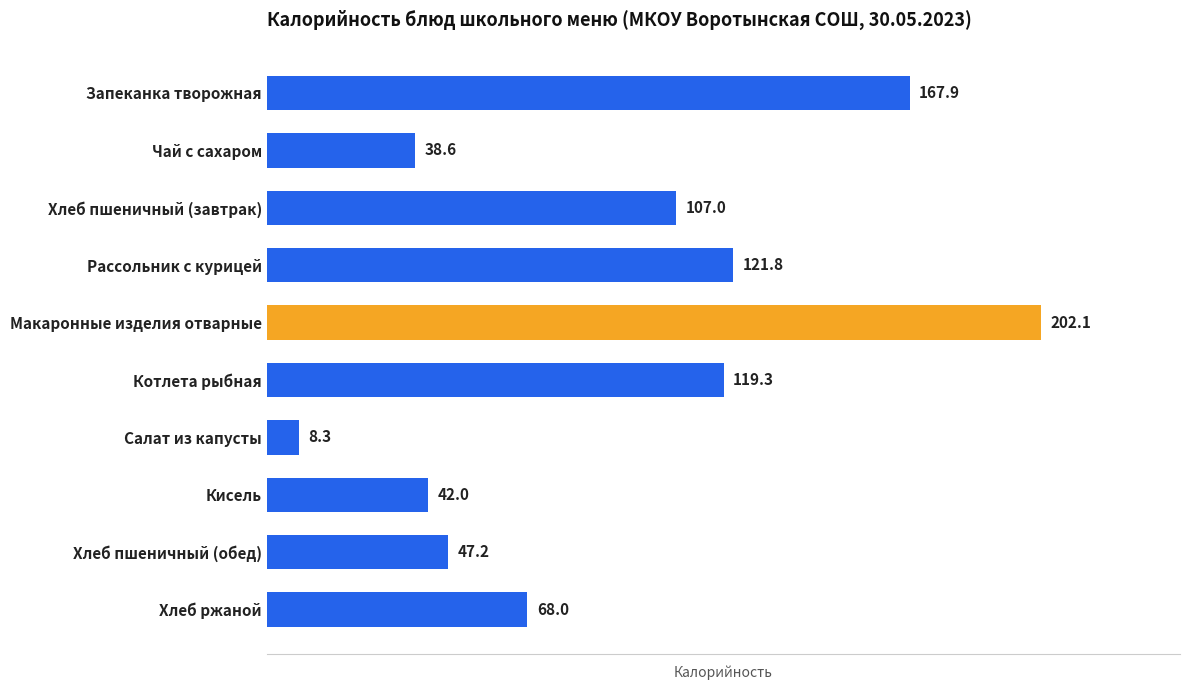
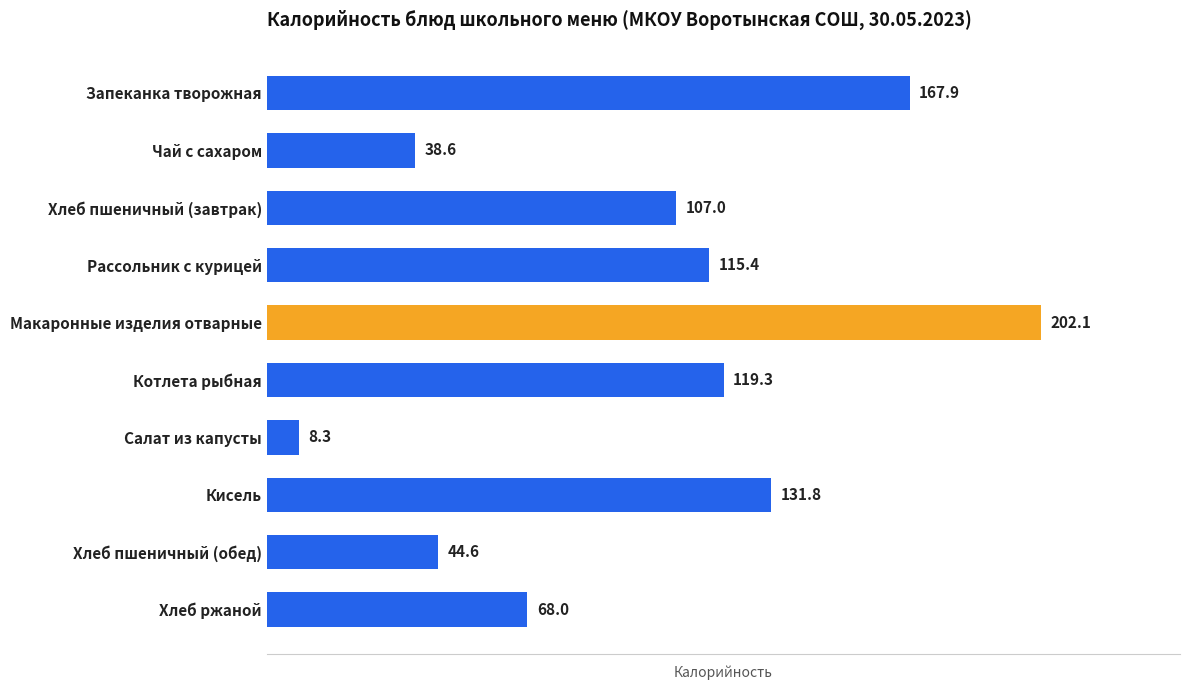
Рассольник с курицей: 121.8 -> 115.4
Кисель: 42.0 -> 131.8
Хлеб пшеничный (обед): 47.2 -> 44.6
